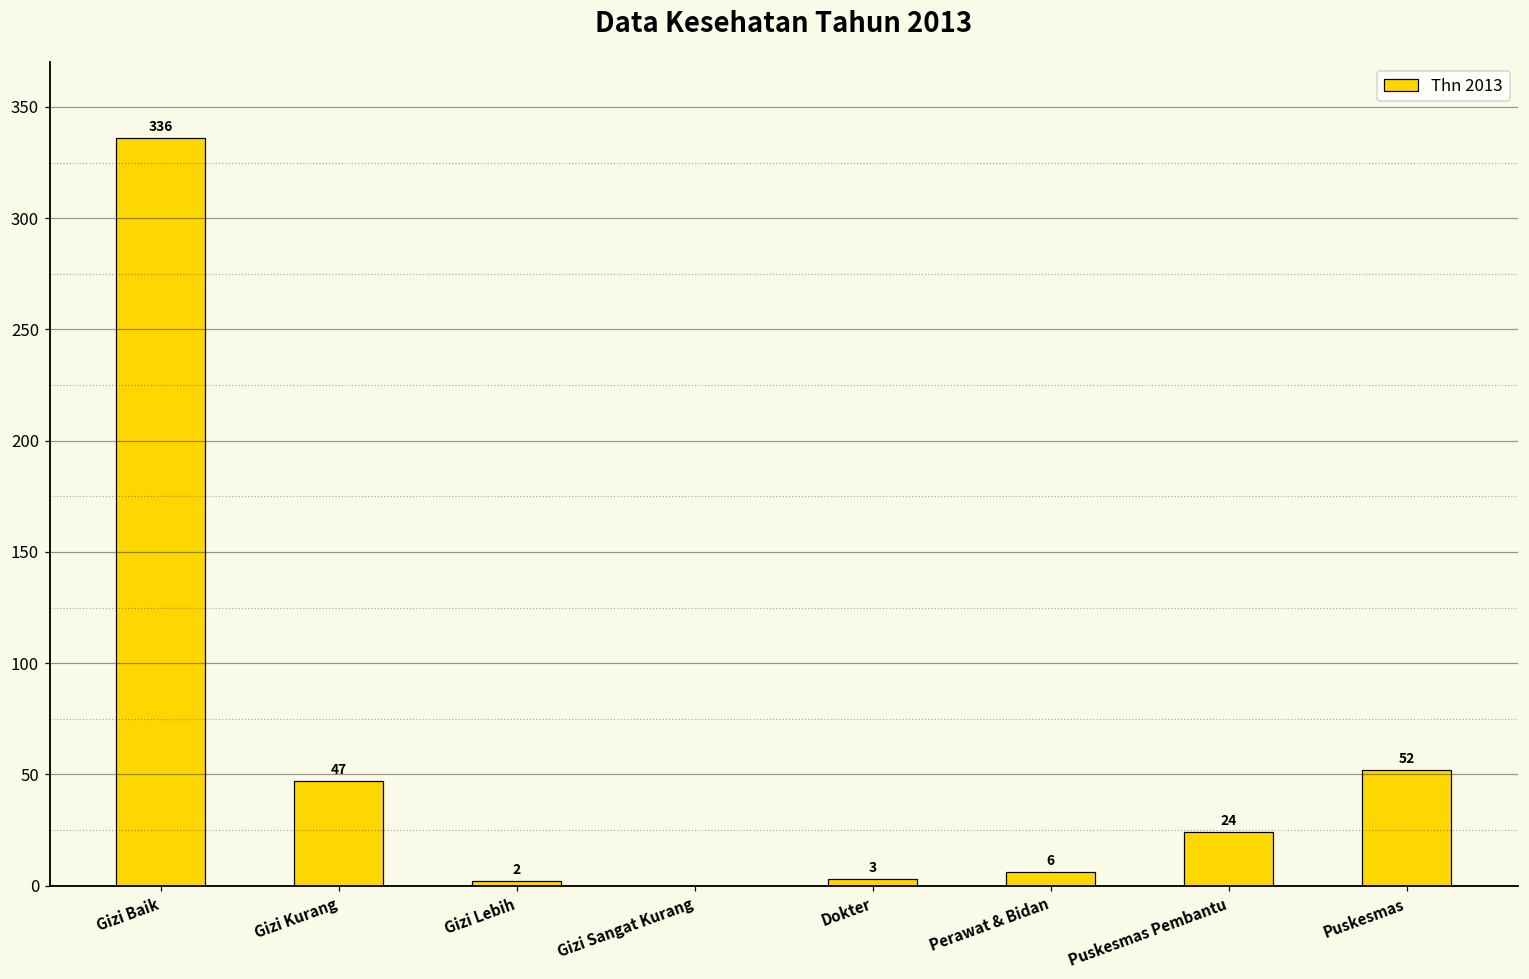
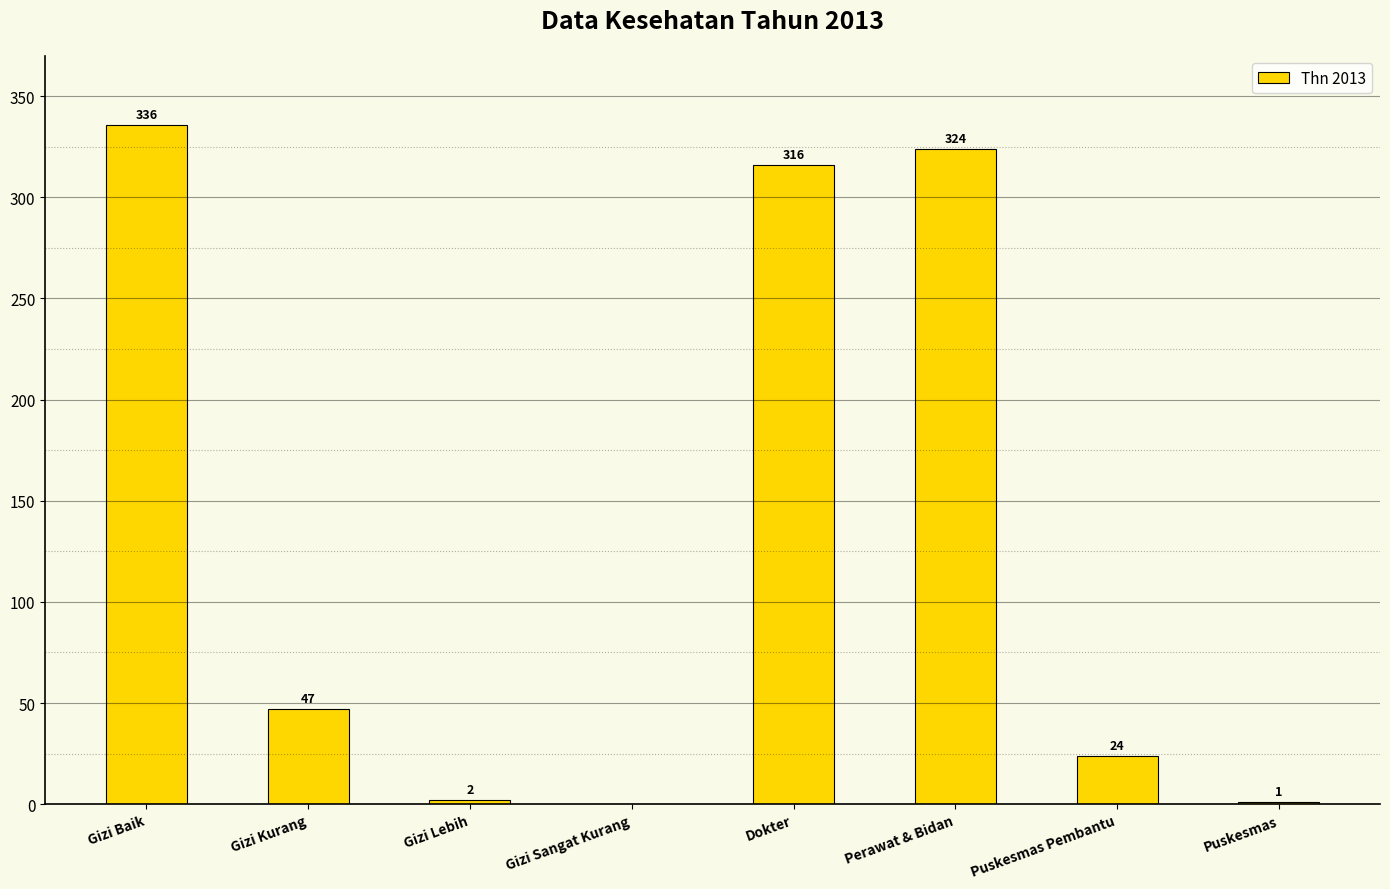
Dokter: 3 -> 316
Perawat & Bidan: 6 -> 324
Puskesmas: 52 -> 1
